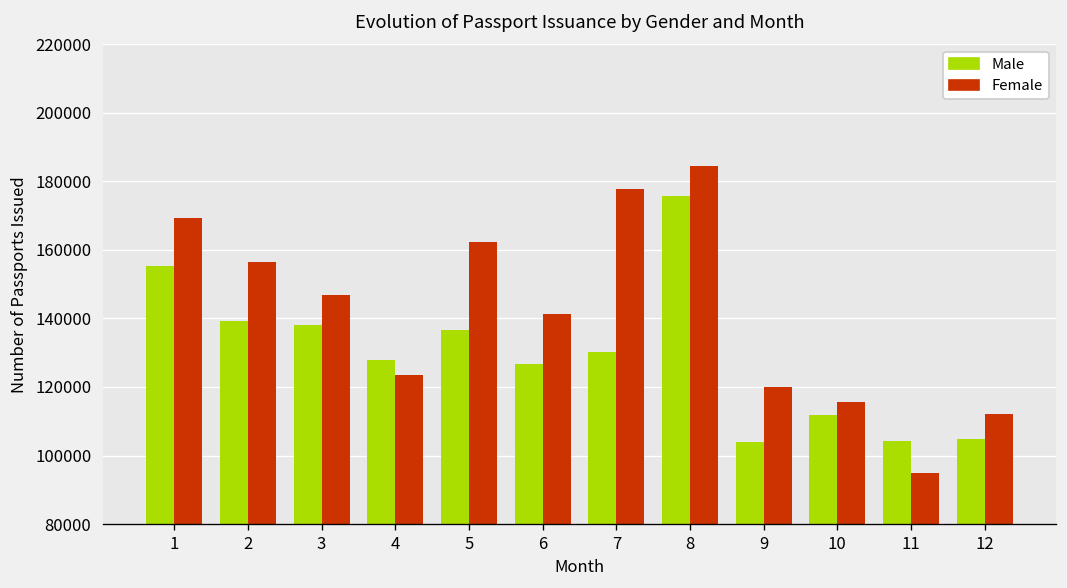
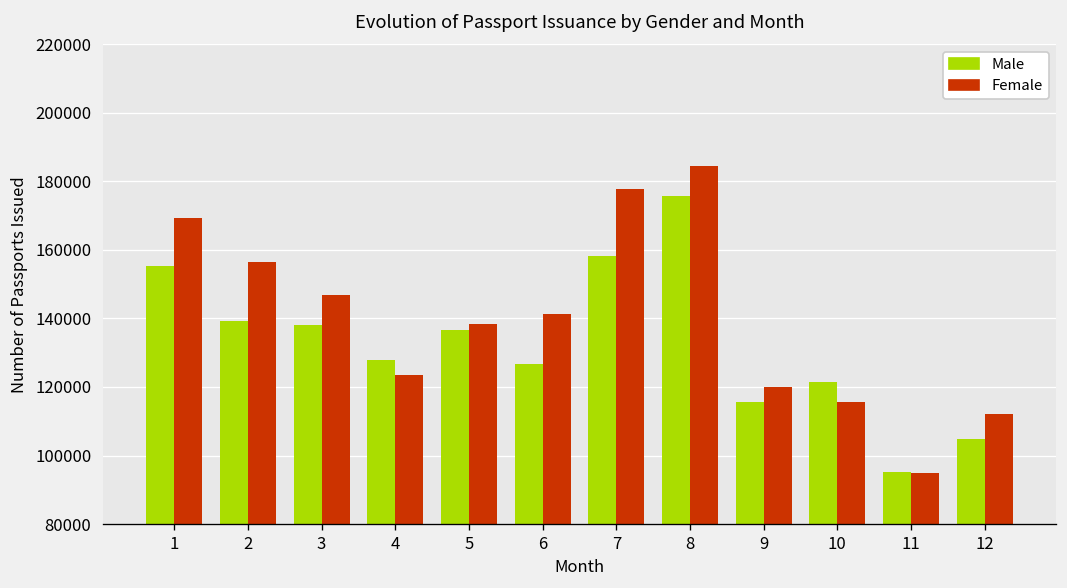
Female, 5: 162000 -> 138000
Male, 7: 130000 -> 158000
Male, 9: 104000 -> 116000
Male, 10: 112000 -> 122000
Male, 11: 104000 -> 95000
